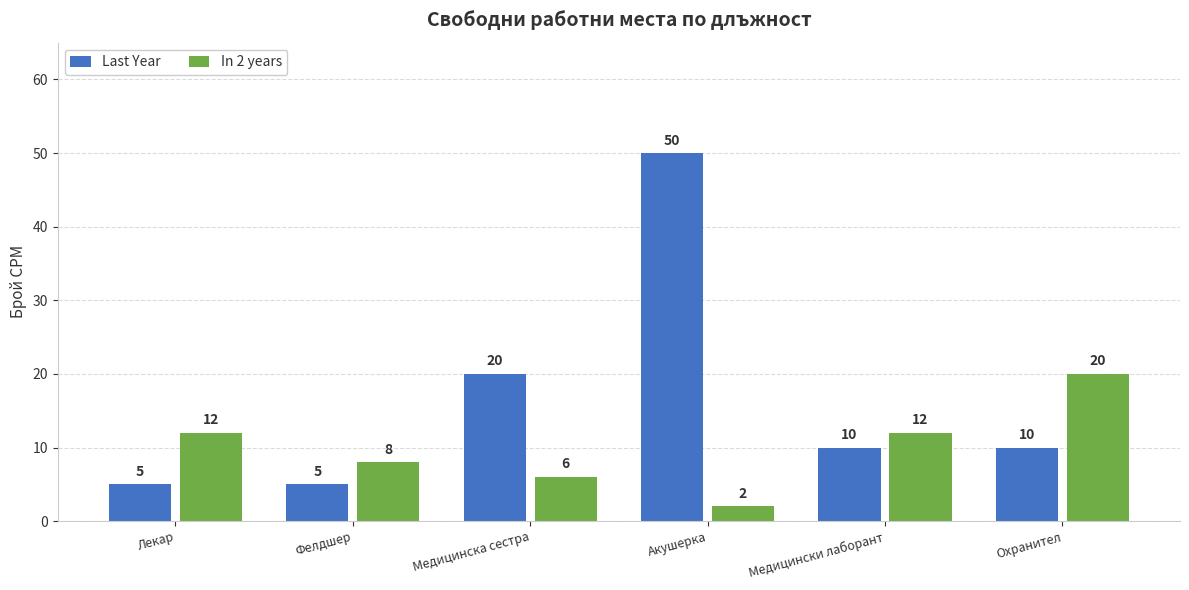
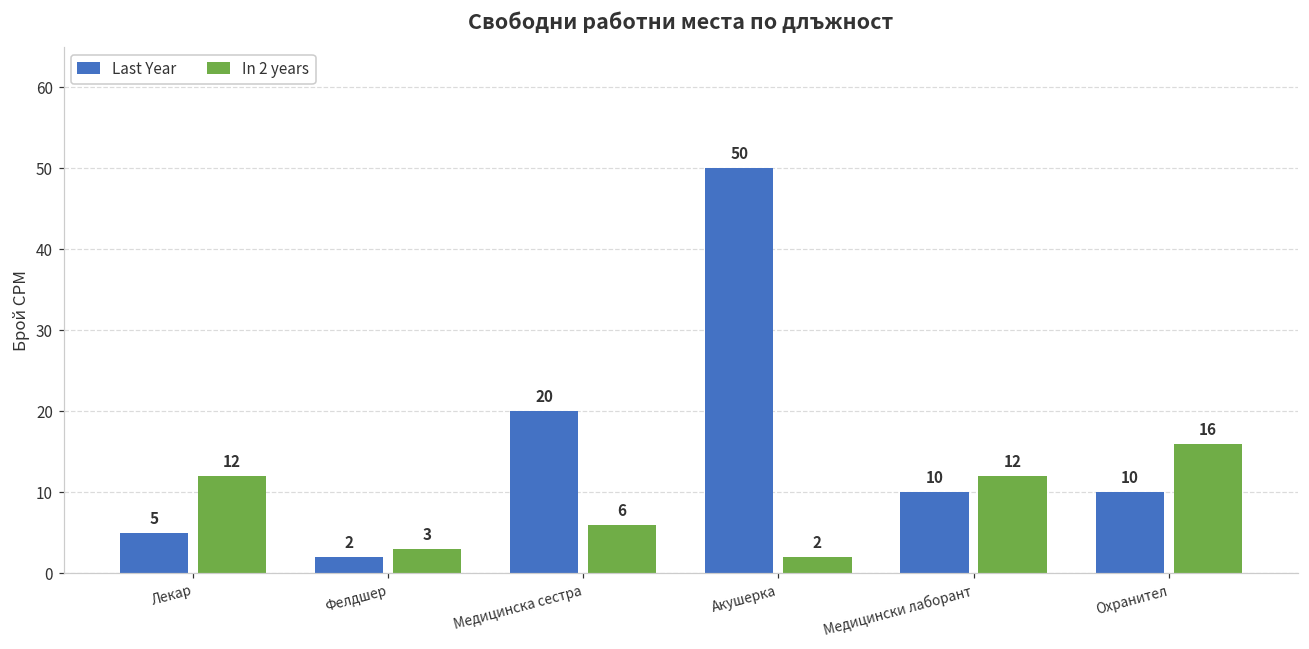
Last Year, Фелдшер: 5 -> 2
In 2 years, Фелдшер: 8 -> 3
In 2 years, Охранител: 20 -> 16
